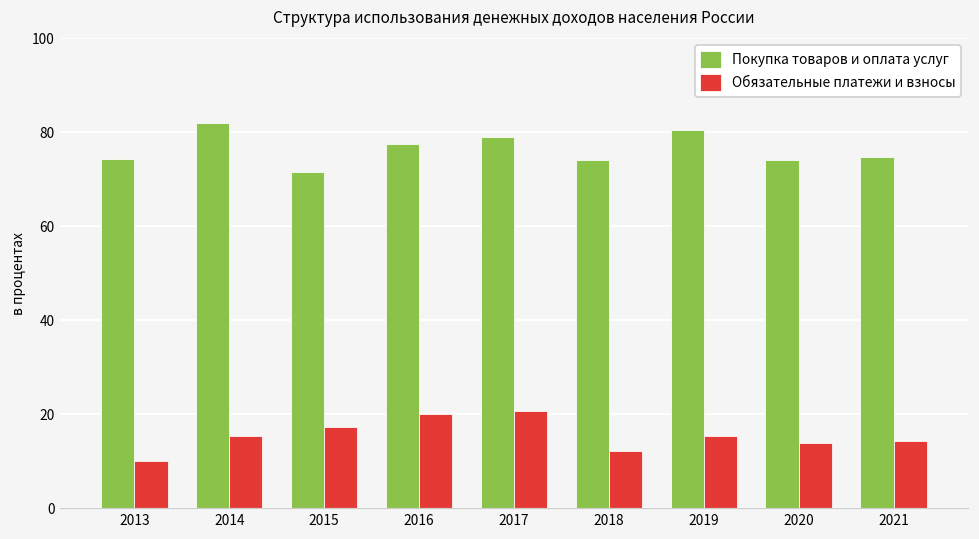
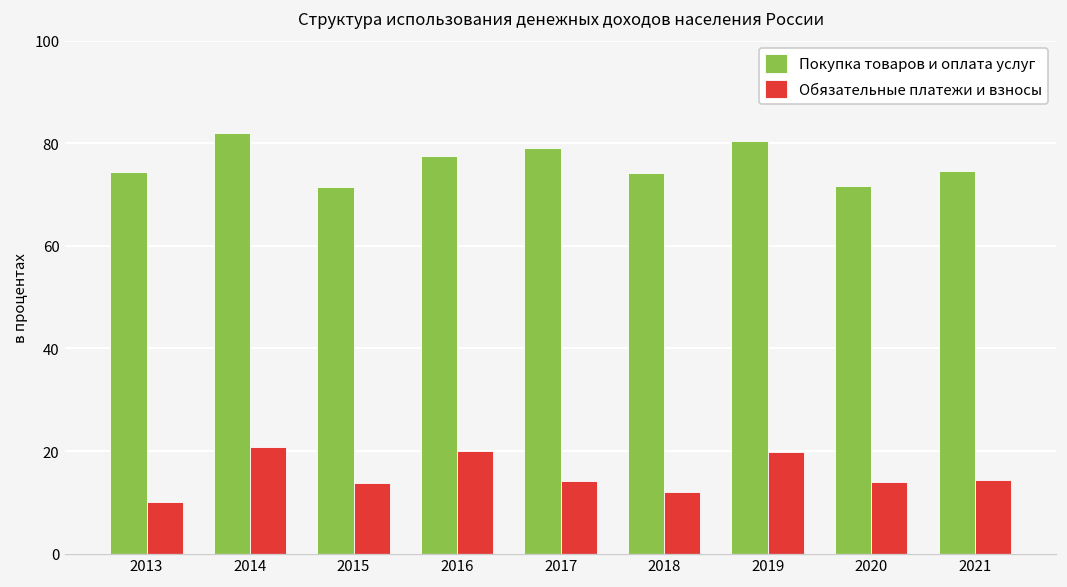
Обязательные платежи и взносы, 2014: 15 -> 21
Обязательные платежи и взносы, 2015: 17 -> 14
Обязательные платежи и взносы, 2017: 21 -> 14
Обязательные платежи и взносы, 2019: 15 -> 20
Покупка товаров и оплата услуг, 2020: 74 -> 72
